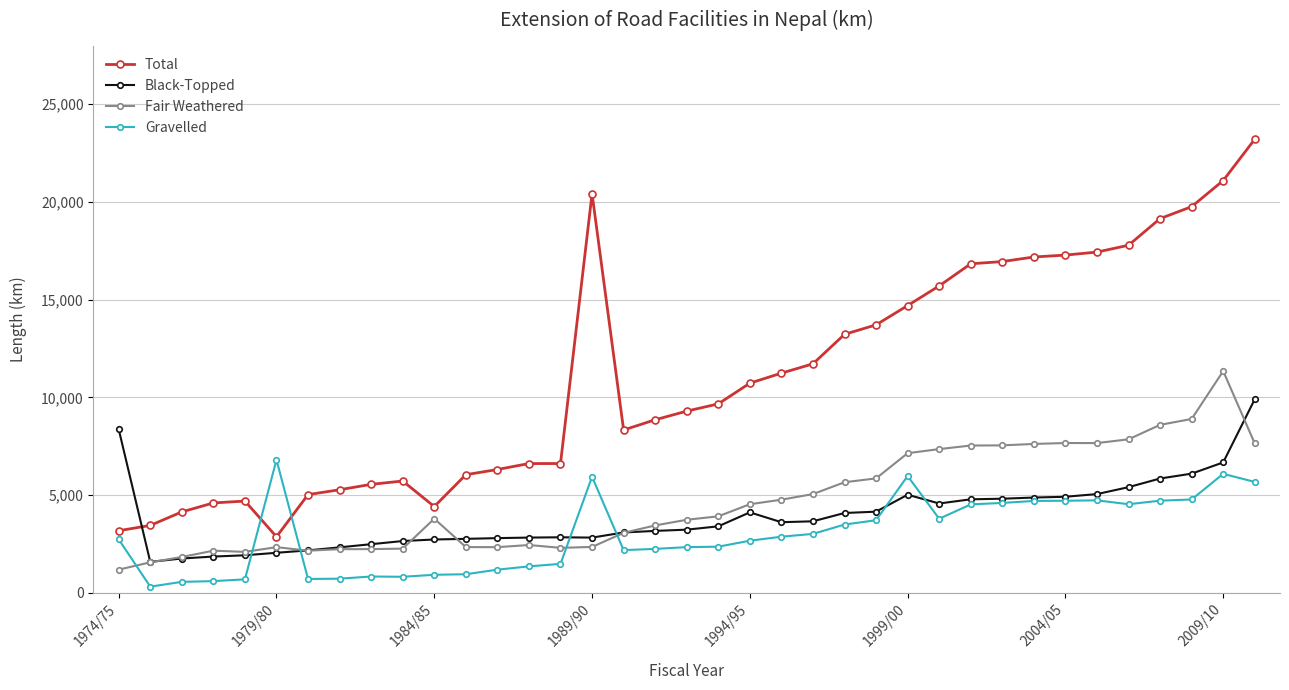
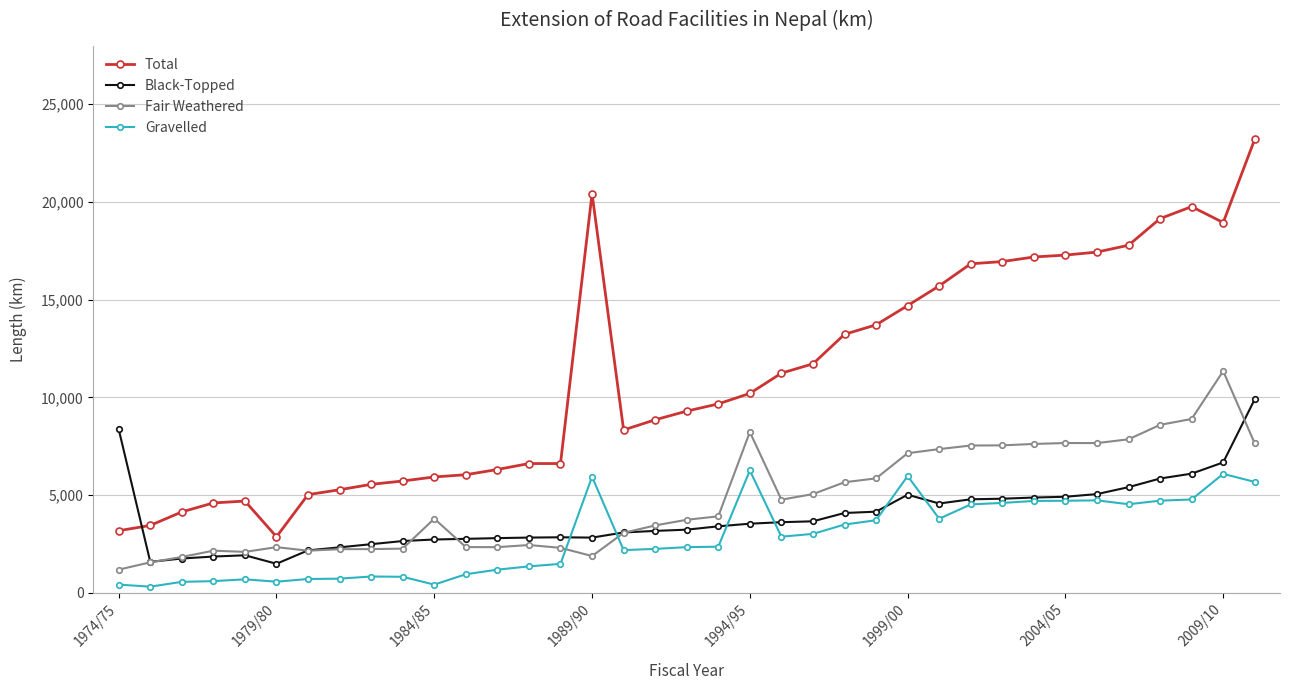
Gravelled, 1974/75: 2,700 -> 400
Black-Topped, 1979/80: 2,000 -> 1,500
Gravelled, 1979/80: 6,800 -> 600
Total, 1984/85: 4,400 -> 5,900
Gravelled, 1984/85: 900 -> 400
Fair Weathered, 1989/90: 2,300 -> 1,900
Total, 1994/95: 10,700 -> 10,200
Black-Topped, 1994/95: 4,100 -> 3,500
Fair Weathered, 1994/95: 4,500 -> 8,200
Gravelled, 1994/95: 2,700 -> 6,300
Total, 2009/10: 21,100 -> 18,900
